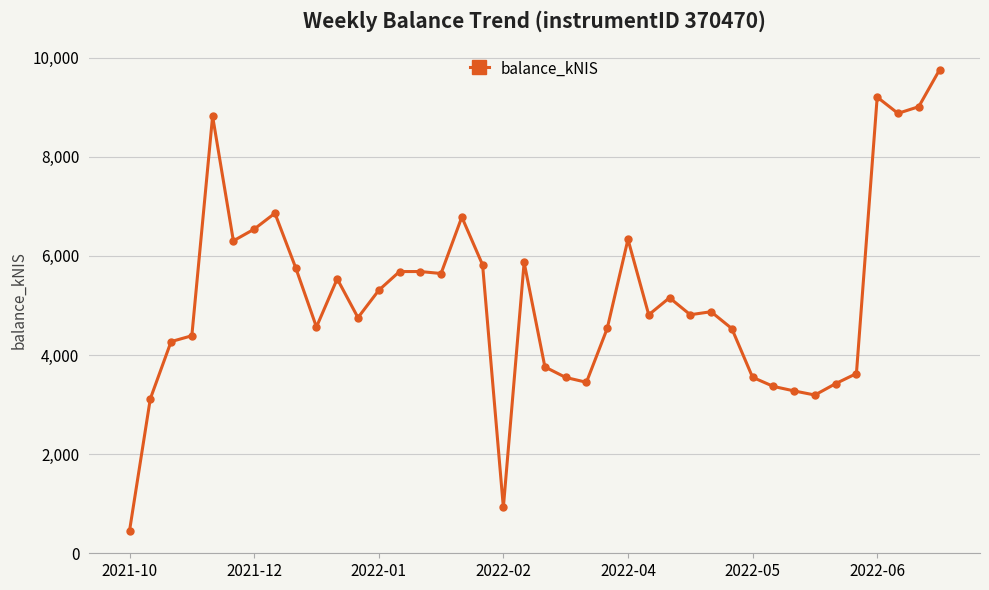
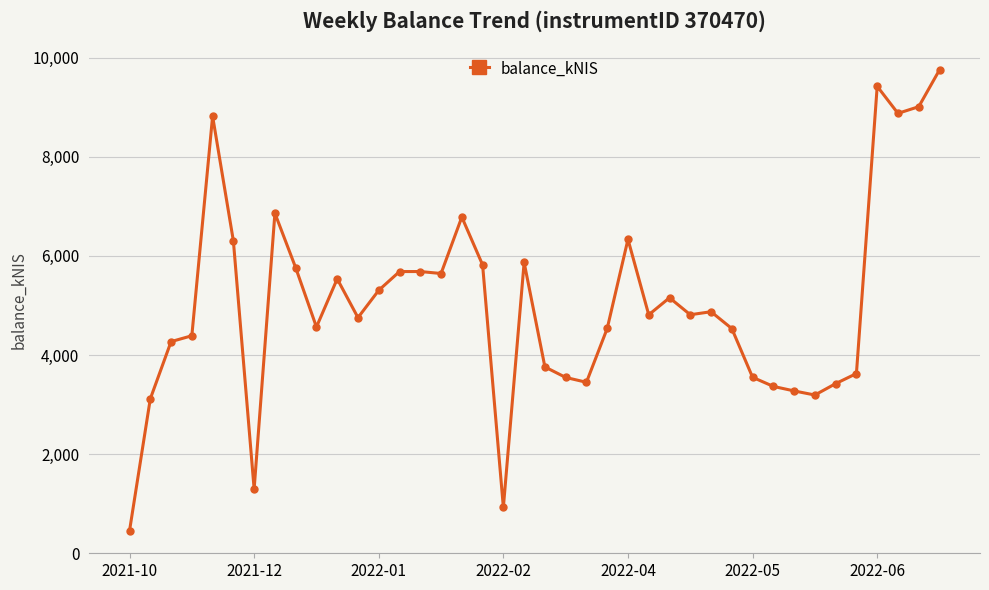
2021-12: 6,500 -> 1,300
2022-06: 9,200 -> 9,400
